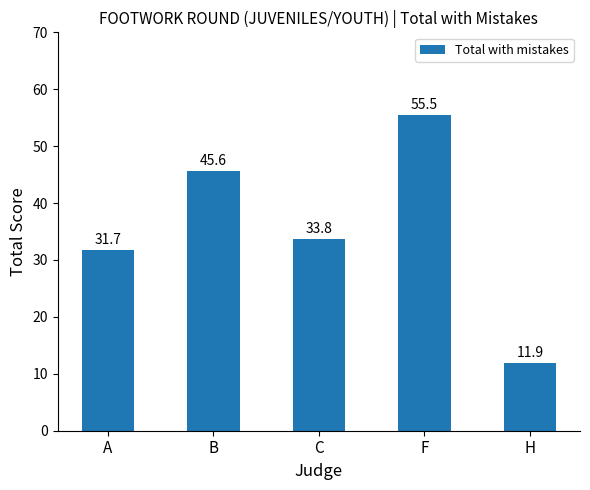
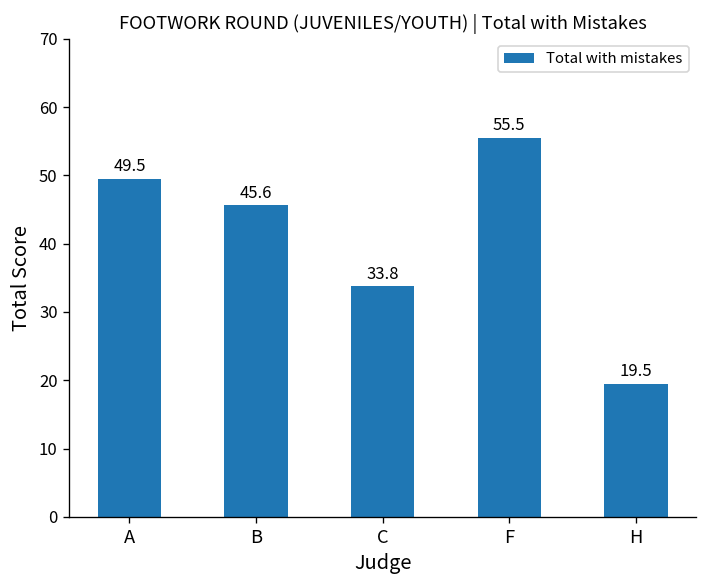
A: 31.7 -> 49.5
H: 11.9 -> 19.5
